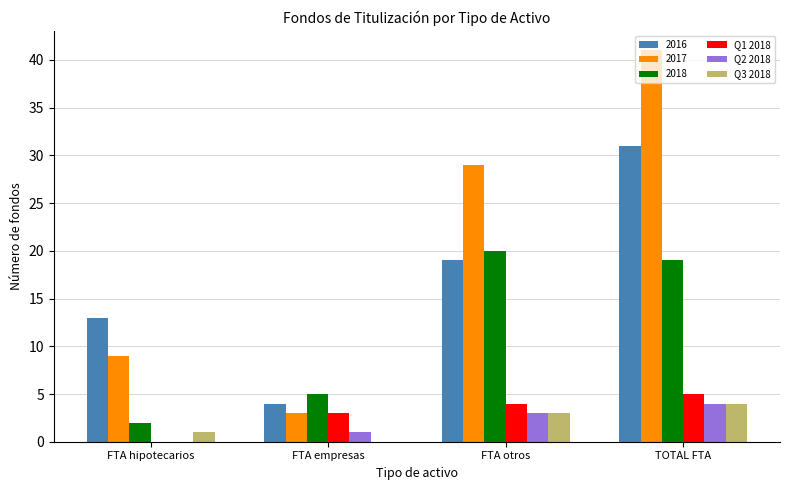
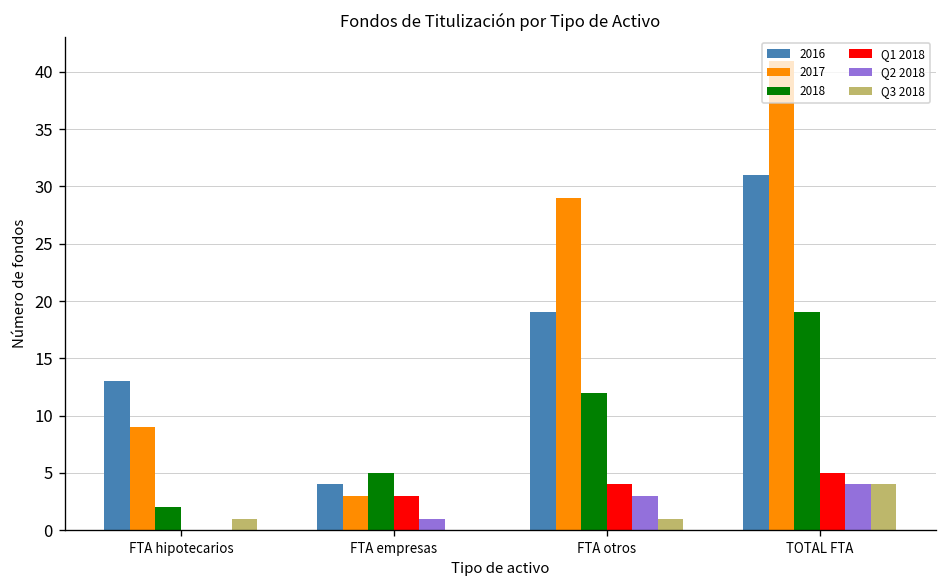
2018, FTA otros: 20 -> 12
Q3 2018, FTA otros: 3 -> 1
